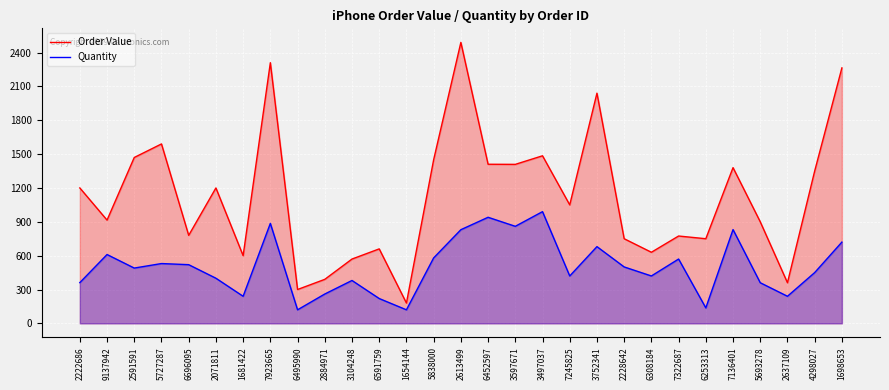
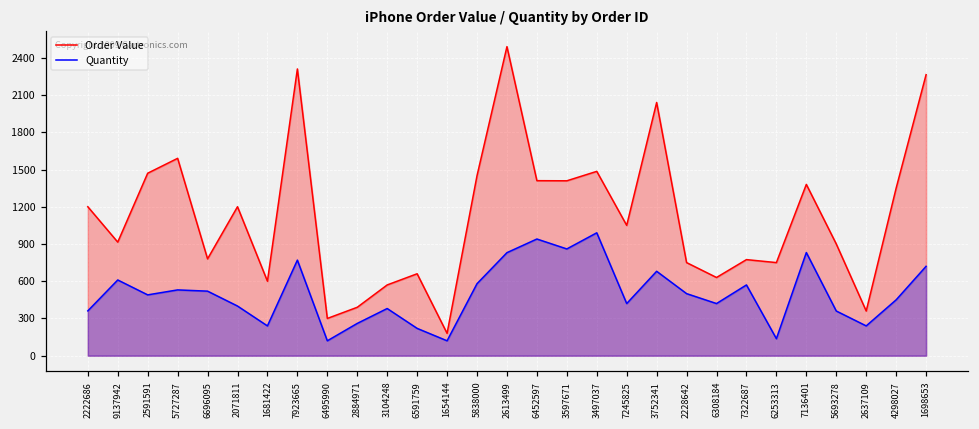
Quantity, 7923665: 890 -> 770
